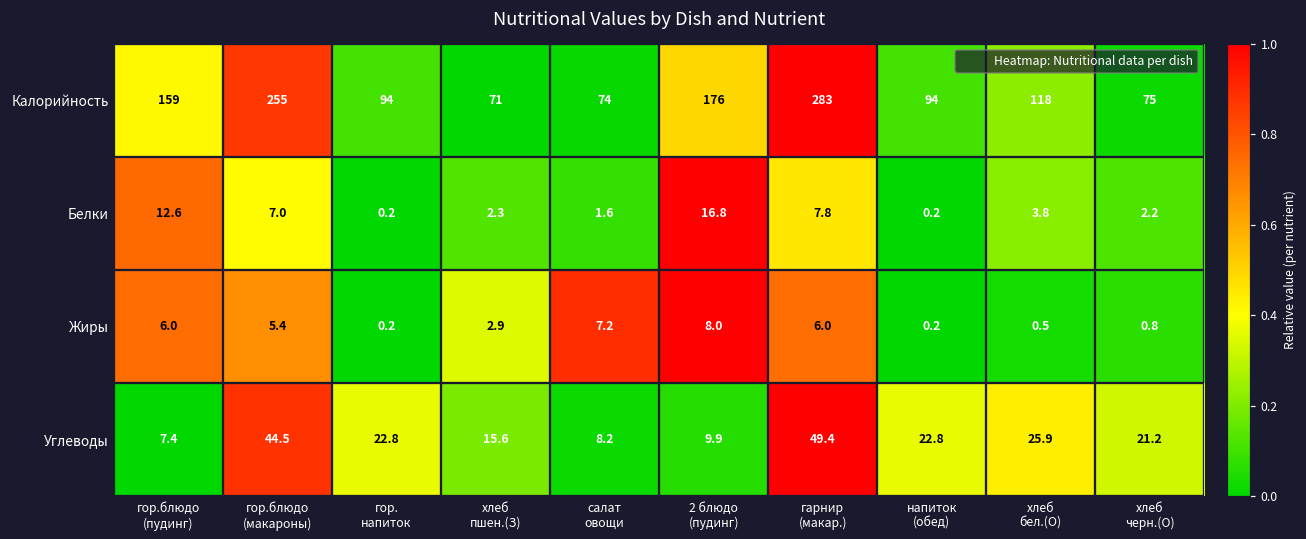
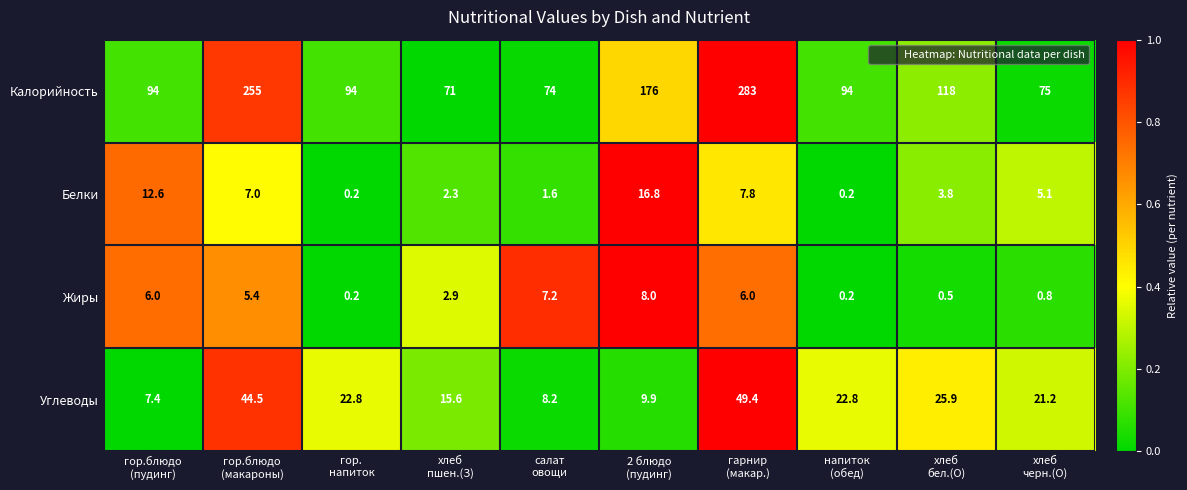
Калорийность, гор.блюдо (пудинг): 159 -> 94
Белки, хлеб черн.(О): 2.2 -> 5.1
